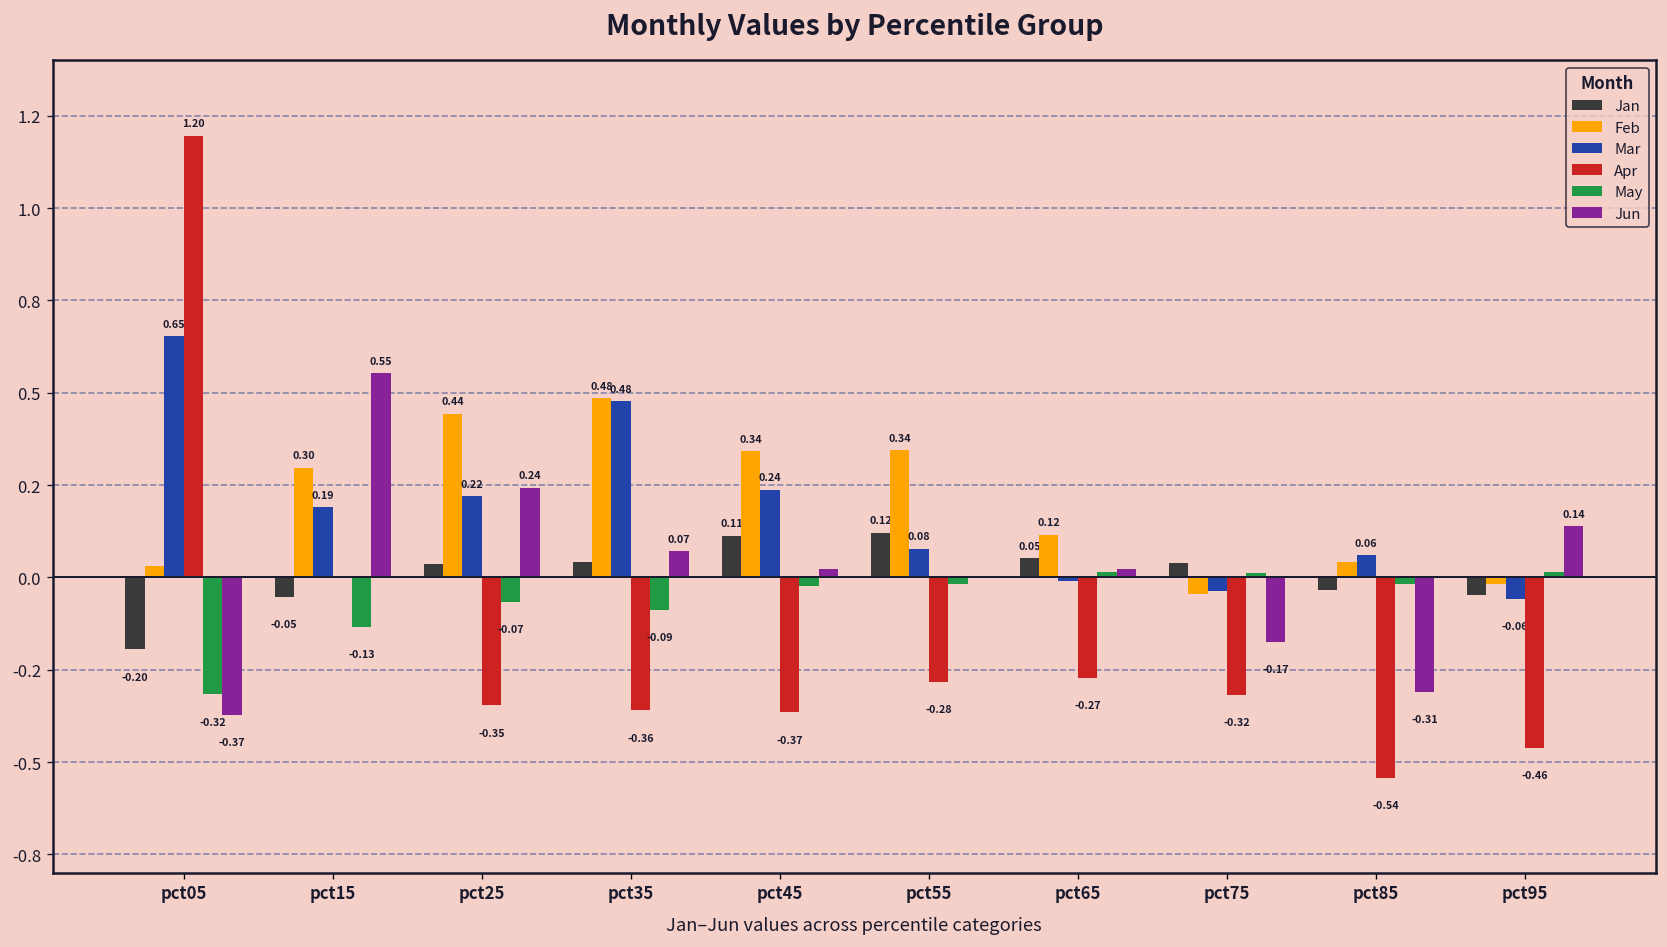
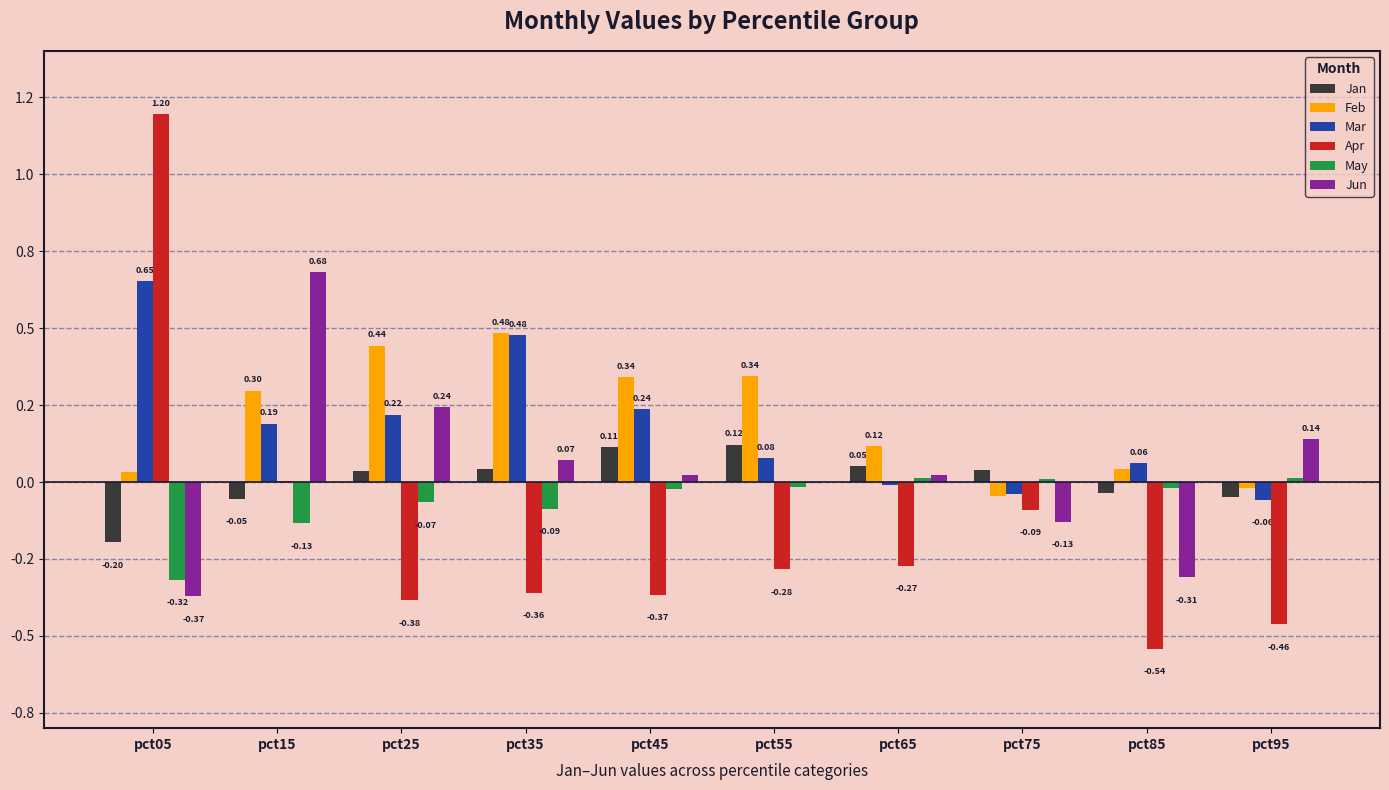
Jun, pct15: 0.55 -> 0.68
Apr, pct25: -0.35 -> -0.38
Apr, pct75: -0.32 -> -0.09
Jun, pct75: -0.17 -> -0.13
